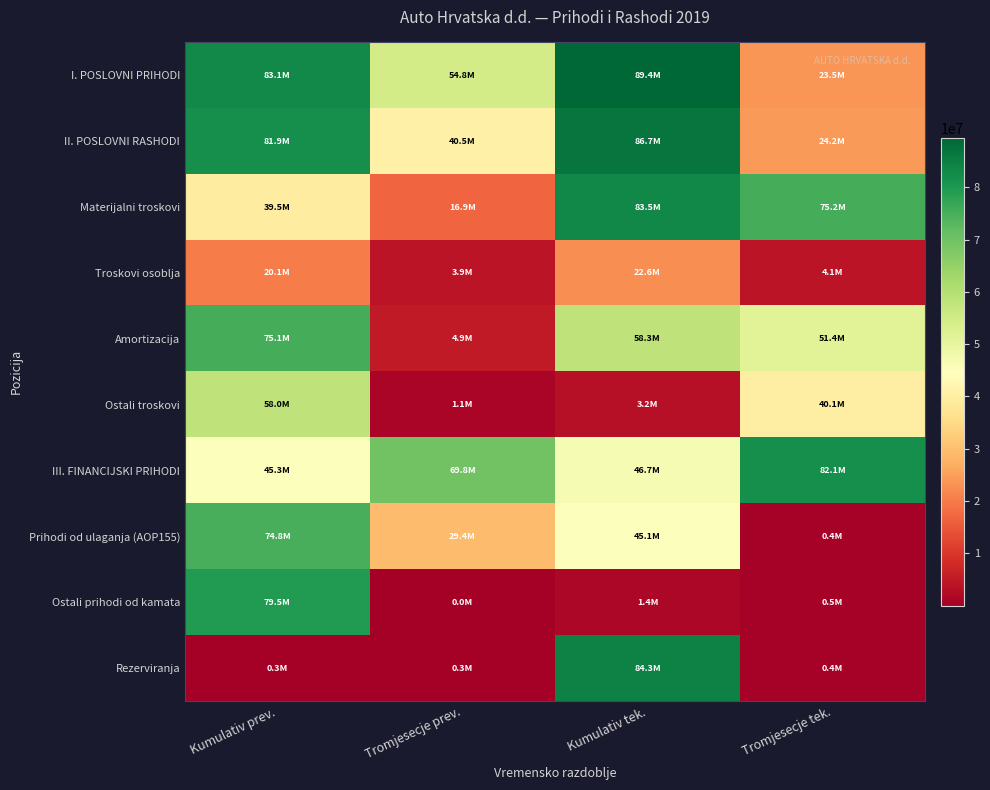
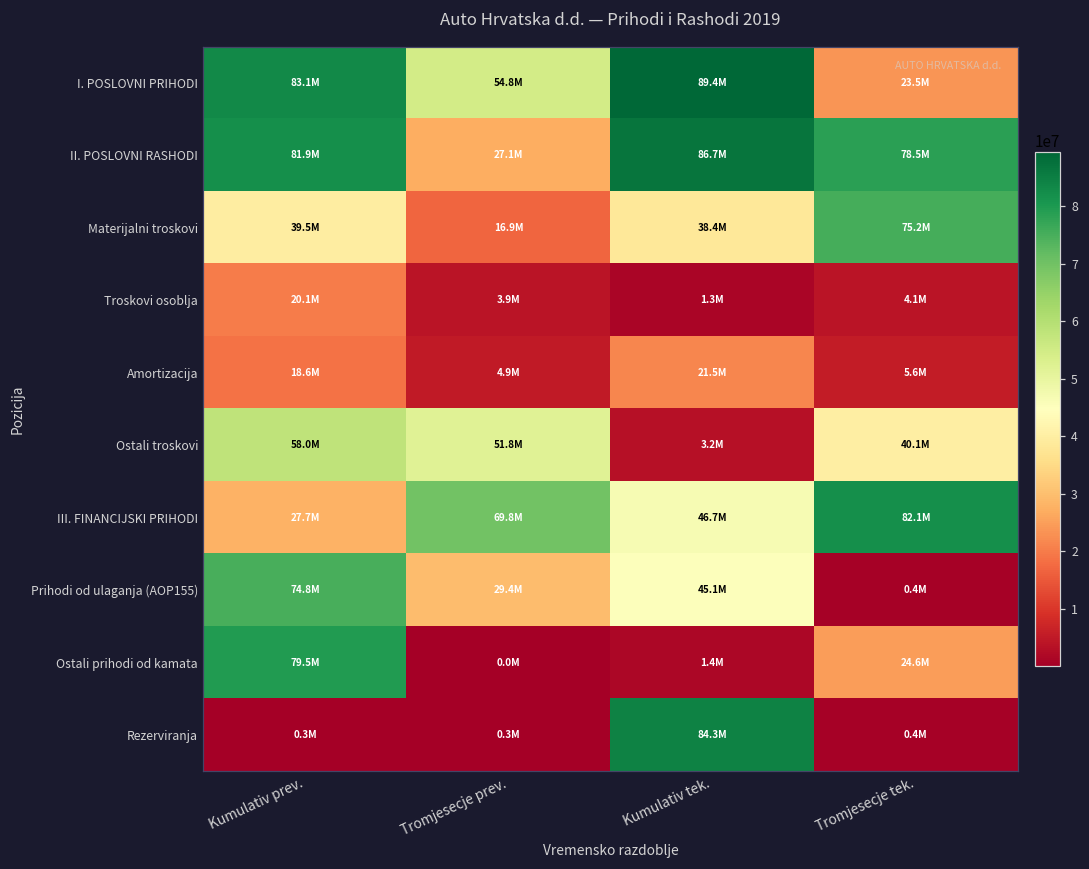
II. POSLOVNI RASHODI, Tromjesecje prev.: 40.5M -> 27.1M
II. POSLOVNI RASHODI, Tromjesecje tek.: 24.2M -> 78.5M
Materijalni troskovi, Kumulativ tek.: 83.5M -> 38.4M
Troskovi osoblja, Kumulativ tek.: 22.6M -> 1.3M
Amortizacija, Kumulativ prev.: 75.1M -> 18.6M
Amortizacija, Kumulativ tek.: 58.3M -> 21.5M
Amortizacija, Tromjesecje tek.: 51.4M -> 5.6M
Ostali troskovi, Tromjesecje prev.: 1.1M -> 51.8M
III. FINANCIJSKI PRIHODI, Kumulativ prev.: 45.3M -> 27.7M
Ostali prihodi od kamata, Tromjesecje tek.: 0.5M -> 24.6M
